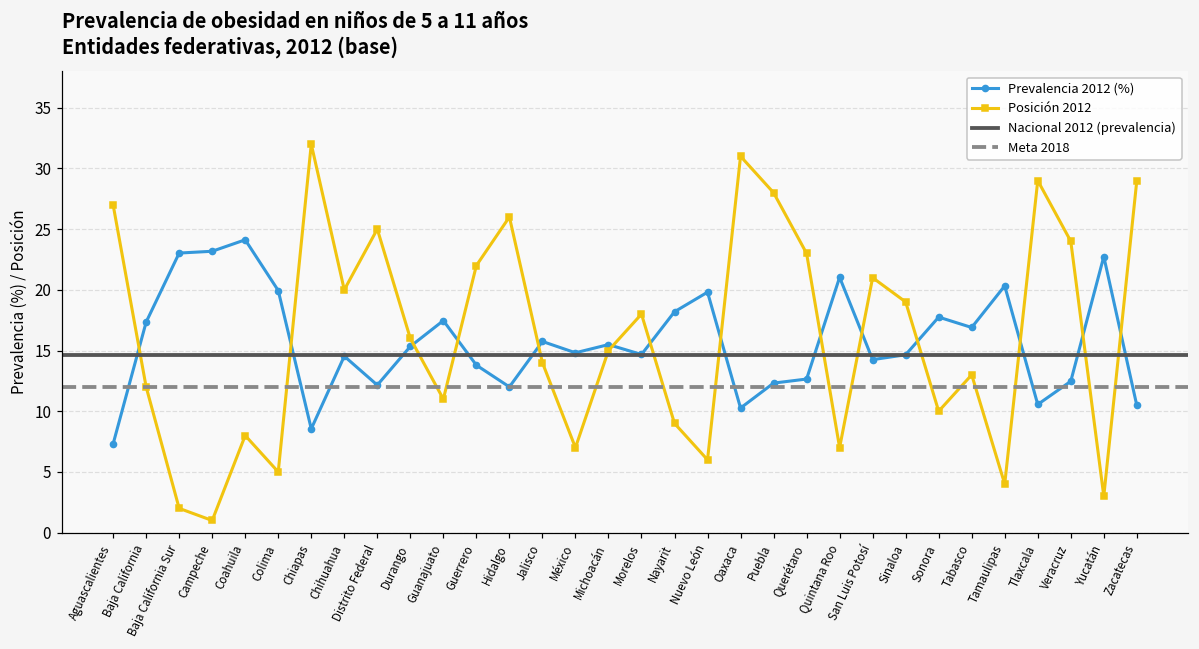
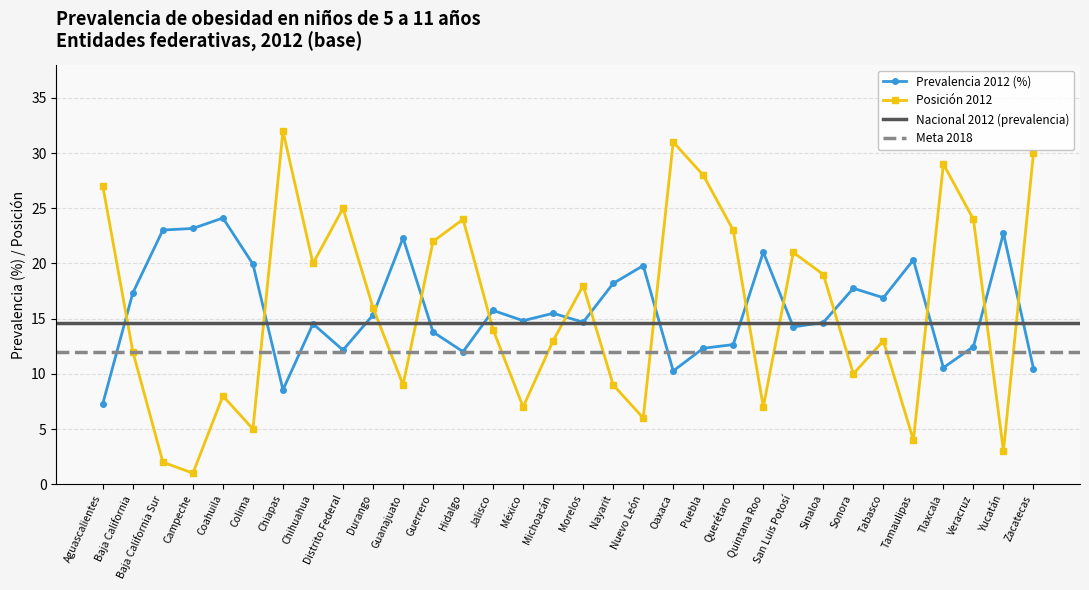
Prevalencia 2012 (%), Guanajuato: 17.5 -> 22.3
Posición 2012, Guanajuato: 11 -> 9
Posición 2012, Hidalgo: 26 -> 24
Posición 2012, Michoacán: 15 -> 13
Posición 2012, Zacatecas: 29 -> 30
